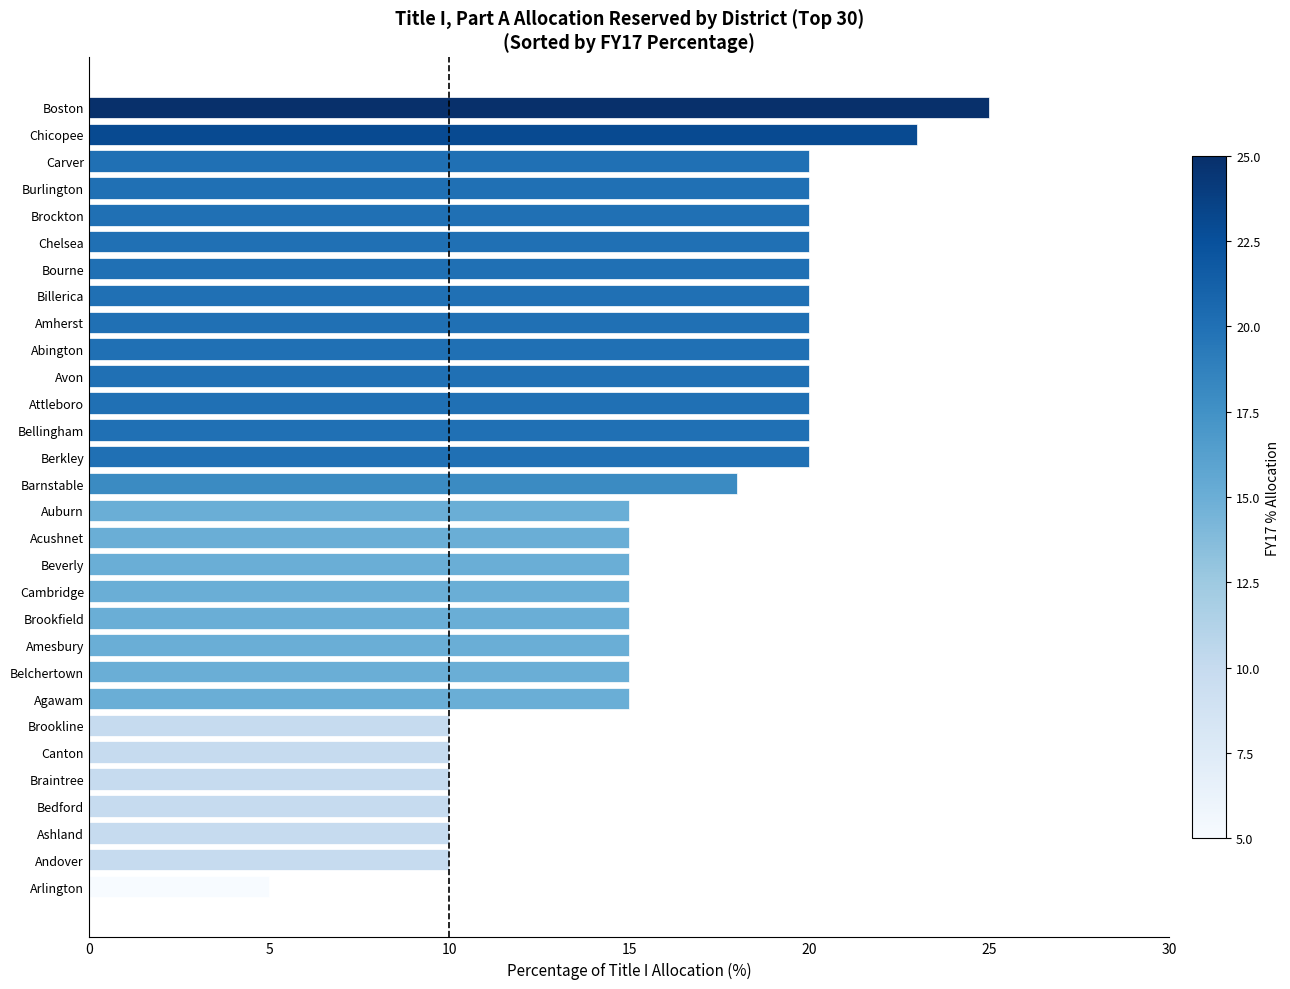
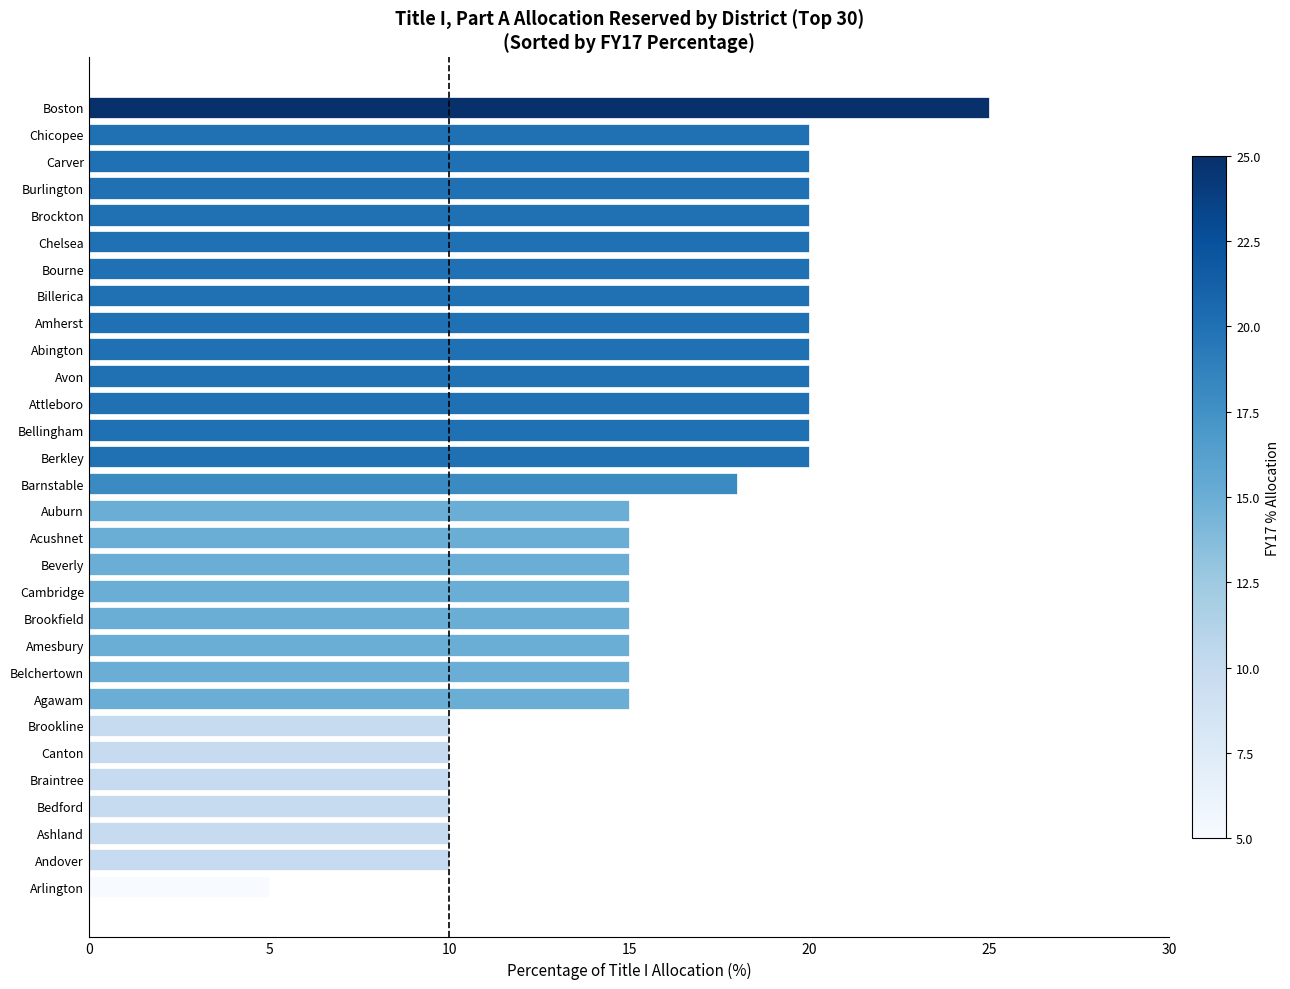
Chicopee: 23 -> 20
